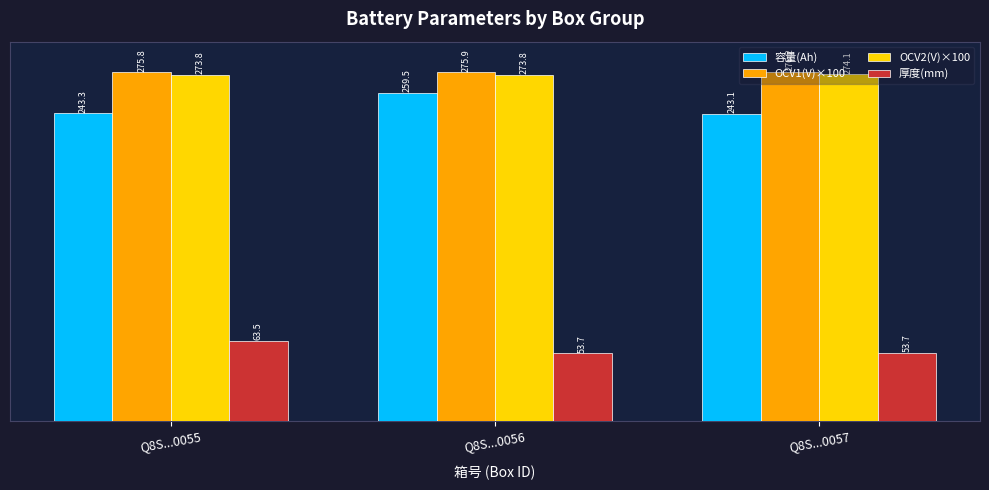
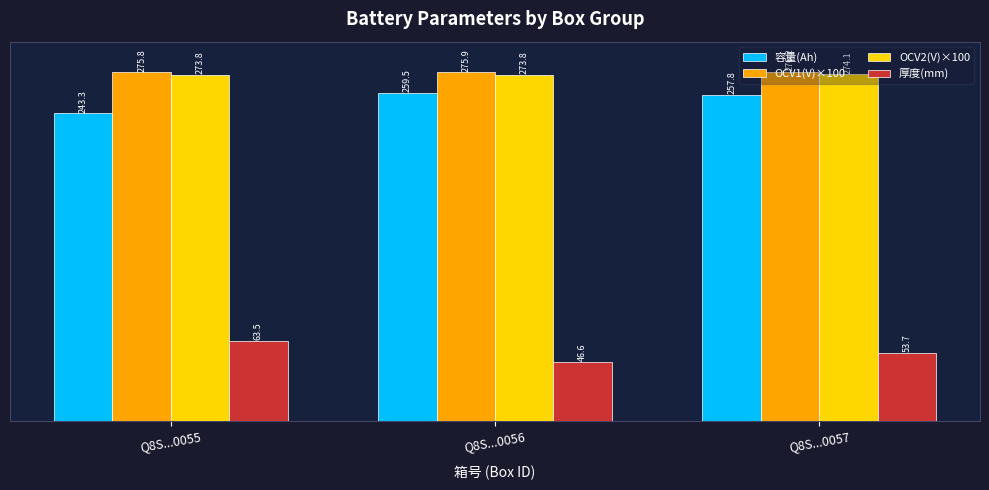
厚度(mm), Q8S...0056: 53.7 -> 46.6
容量(Ah), Q8S...0057: 243.1 -> 257.8
